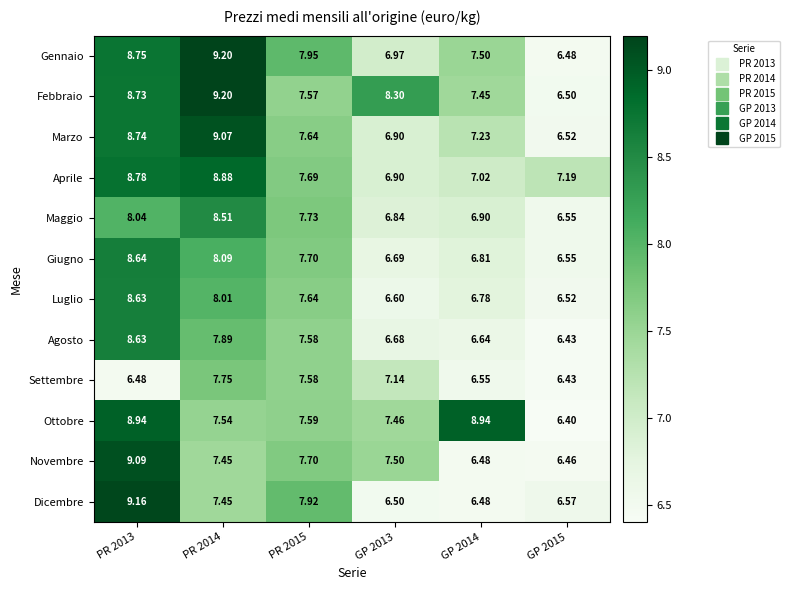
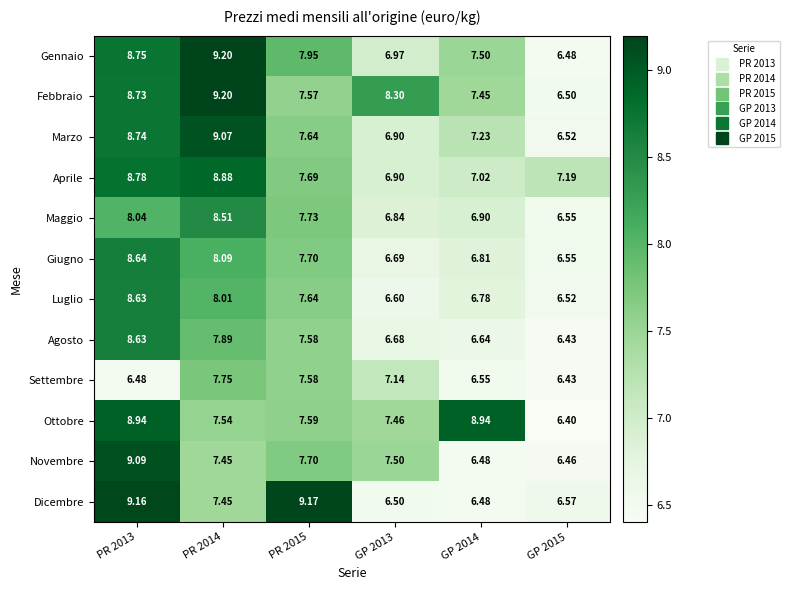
Dicembre, PR 2015: 7.92 -> 9.17
